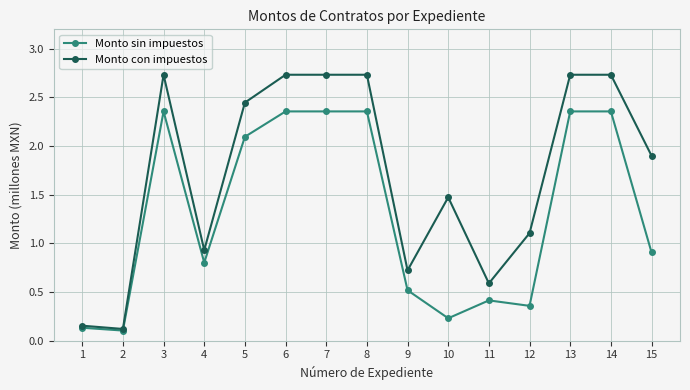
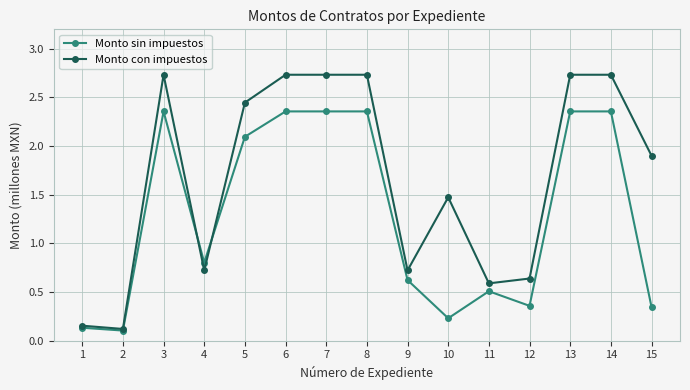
Monto con impuestos, 4: 0.9 -> 0.7
Monto sin impuestos, 9: 0.5 -> 0.6
Monto sin impuestos, 11: 0.4 -> 0.5
Monto con impuestos, 12: 1.1 -> 0.6
Monto sin impuestos, 15: 0.9 -> 0.3
